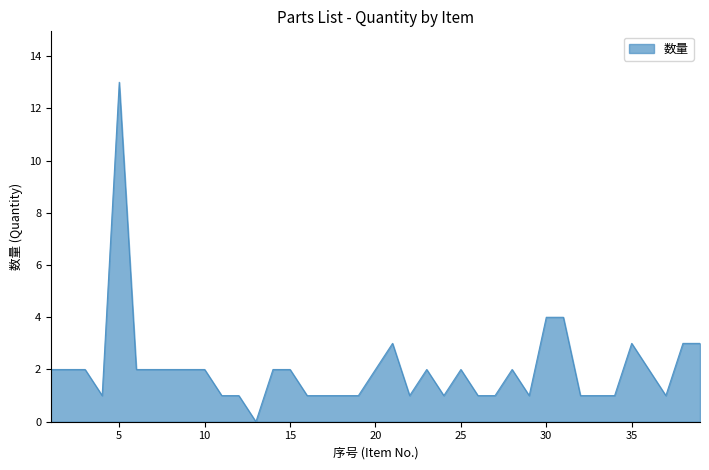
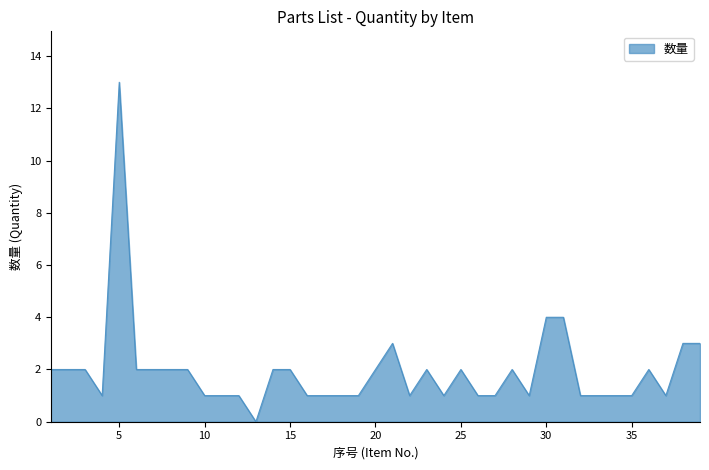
10: 2 -> 1
35: 3 -> 1
